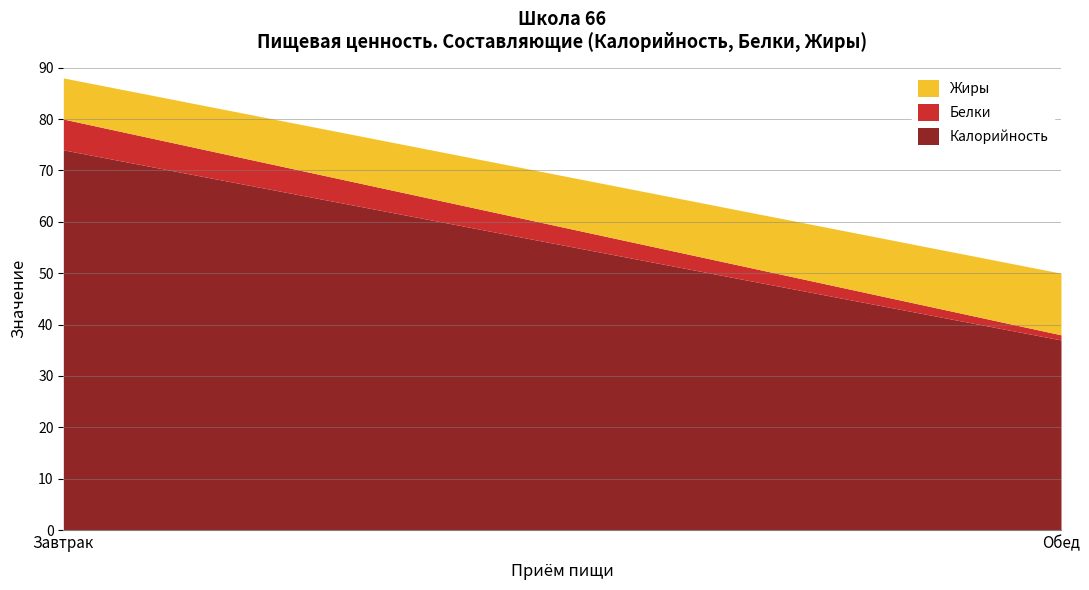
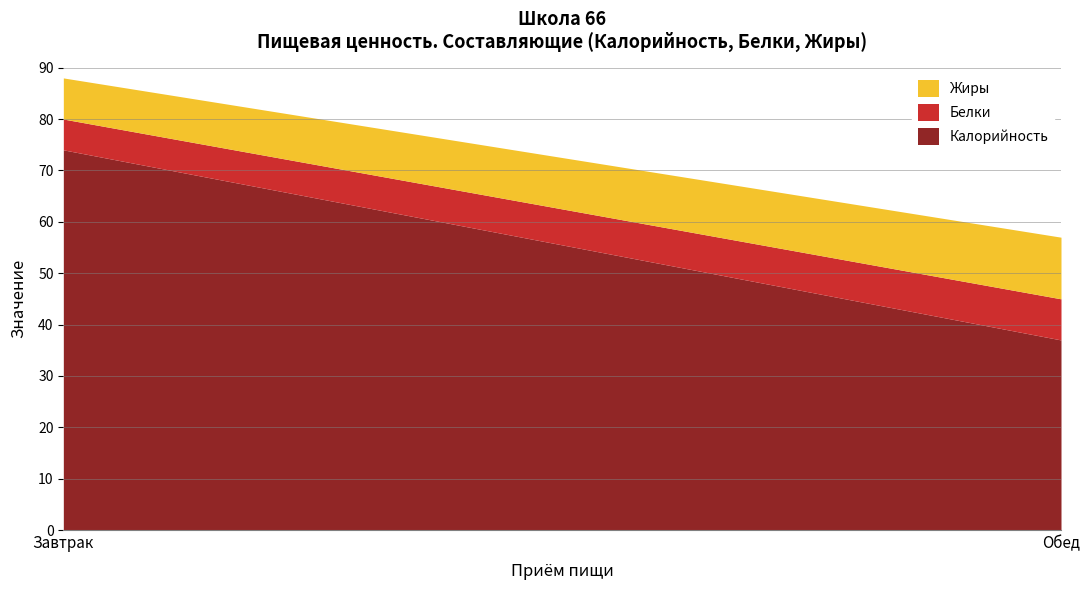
Белки, Обед: 1 -> 8
